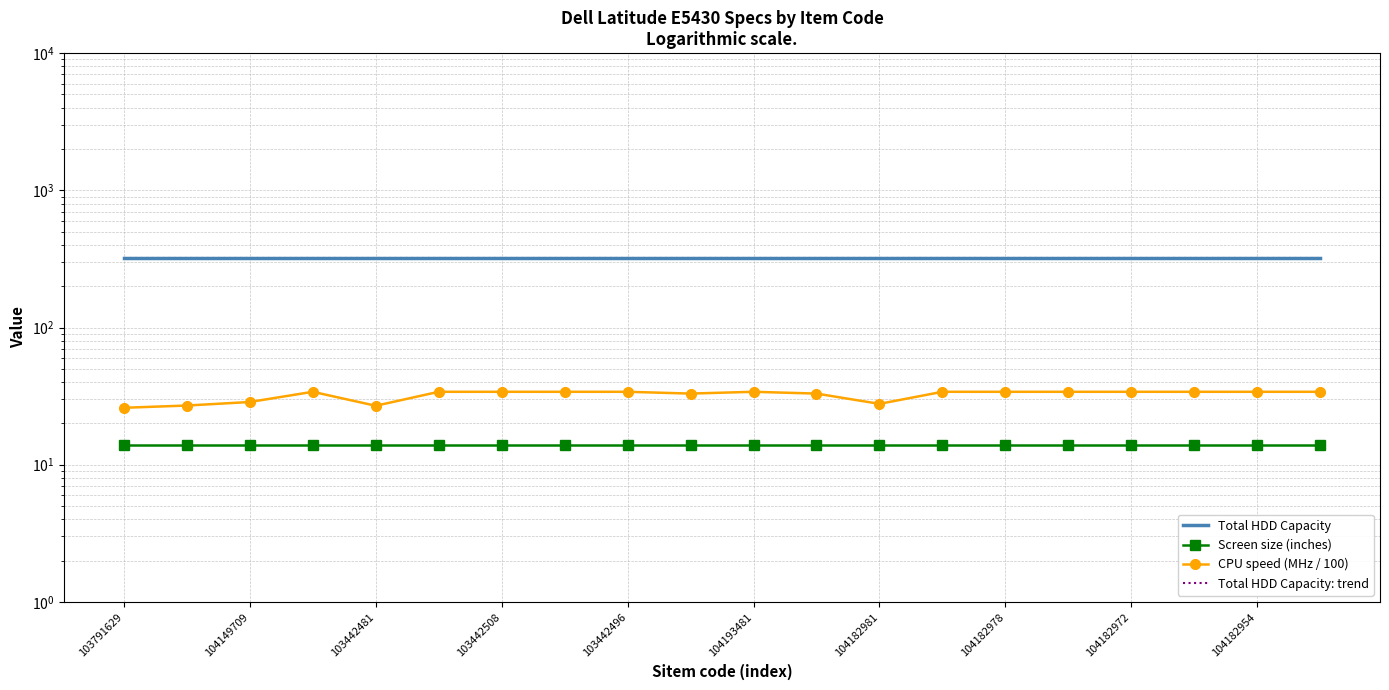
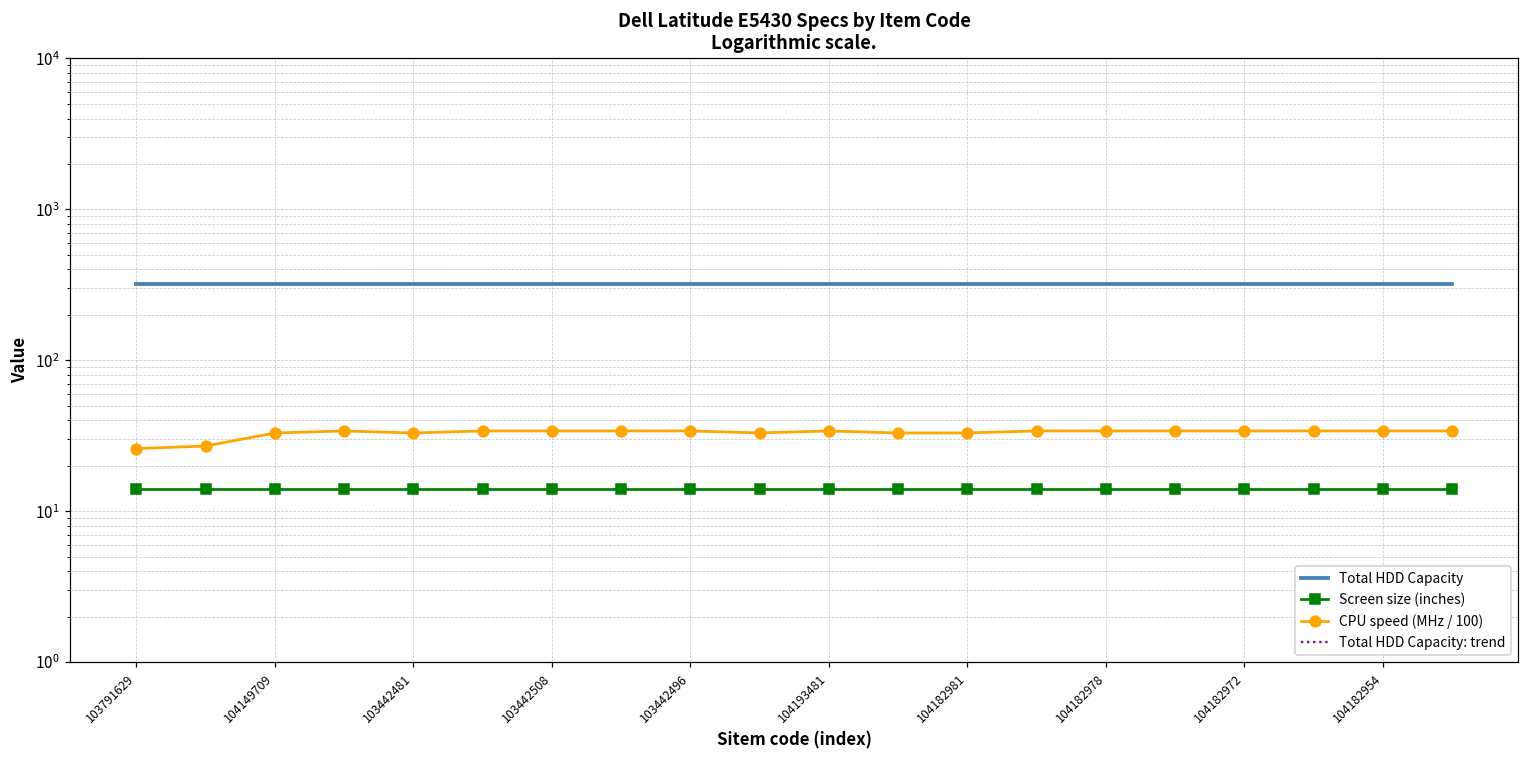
CPU speed (MHz / 100), 104149709: 29 -> 33
CPU speed (MHz / 100), 103442481: 27 -> 33
CPU speed (MHz / 100), 104182981: 28 -> 33
